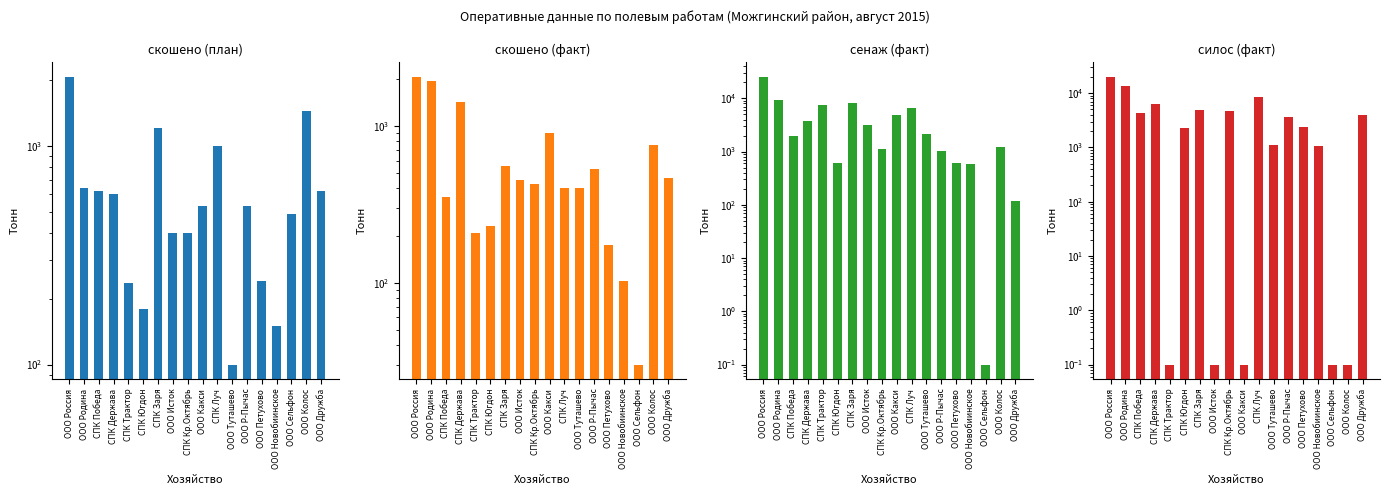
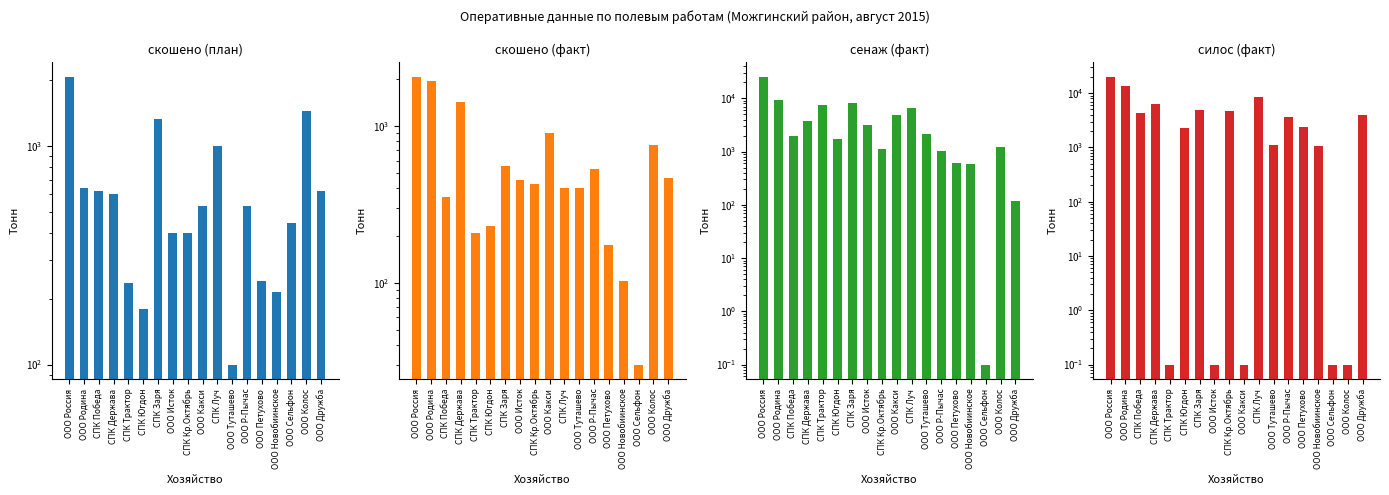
скошено (план), СПК Заря: 1200 -> 1300
скошено (план), ООО Новобиинское: 150 -> 210
скошено (план), ООО Сельфон: 490 -> 450
сенаж (факт), СПК Югдон: 600 -> 1700
